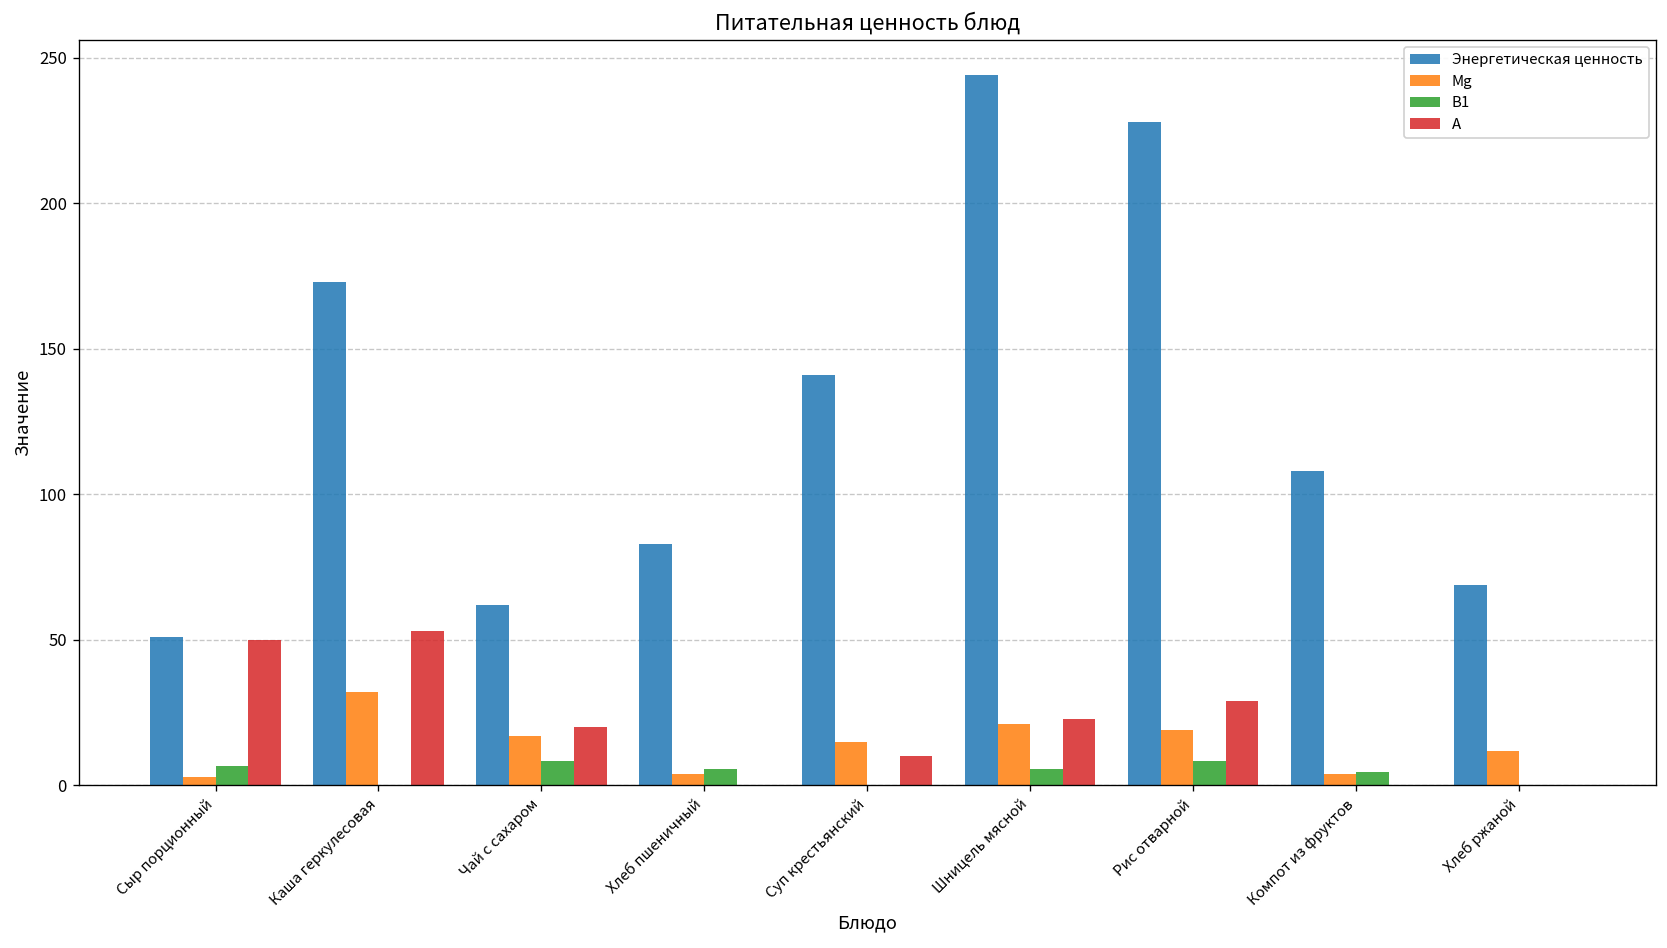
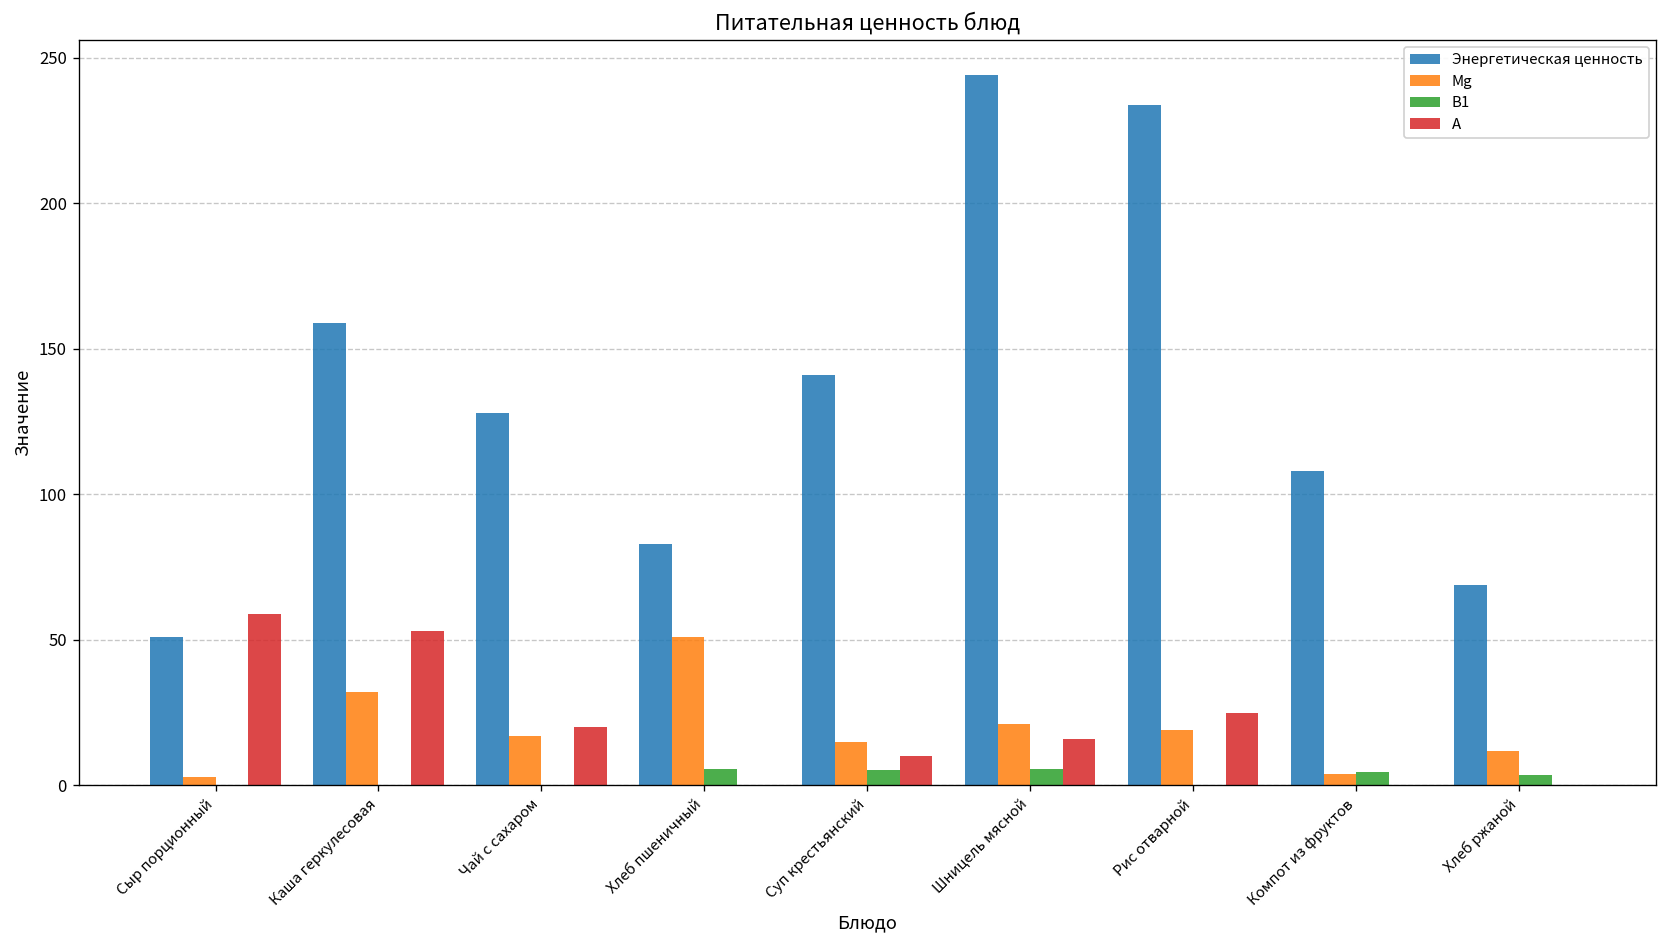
В1, Сыр порционный: 7 -> 0
А, Сыр порционный: 50 -> 59
Энергетическая ценность, Каша геркулесовая: 173 -> 159
Энергетическая ценность, Чай с сахаром: 62 -> 128
В1, Чай с сахаром: 8 -> 0
Mg, Хлеб пшеничный: 4 -> 51
В1, Суп крестьянский: 0 -> 5
А, Шницель мясной: 23 -> 16
Энергетическая ценность, Рис отварной: 228 -> 234
В1, Рис отварной: 8 -> 0
А, Рис отварной: 29 -> 25
В1, Хлеб ржаной: 0 -> 3
